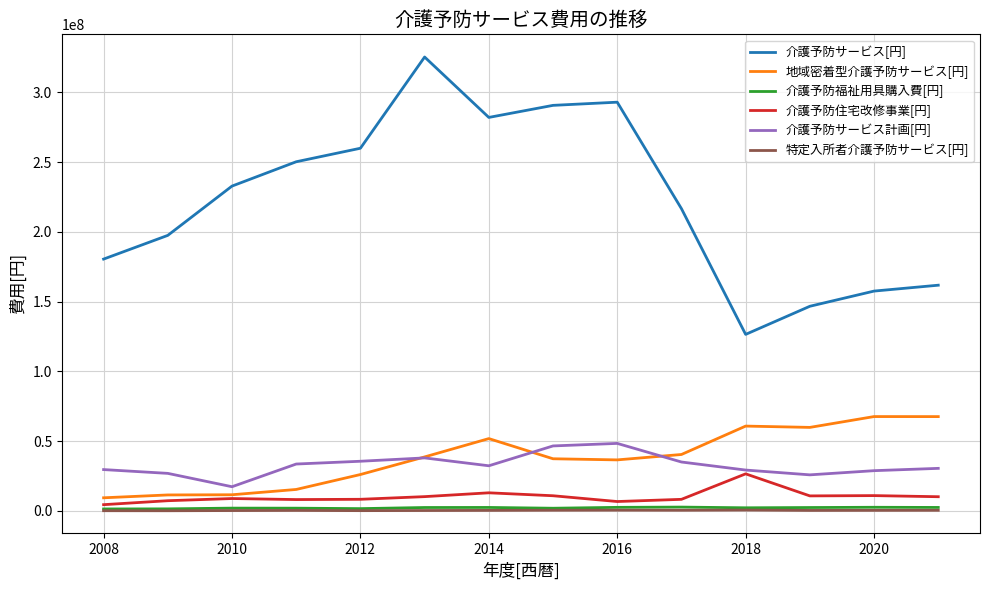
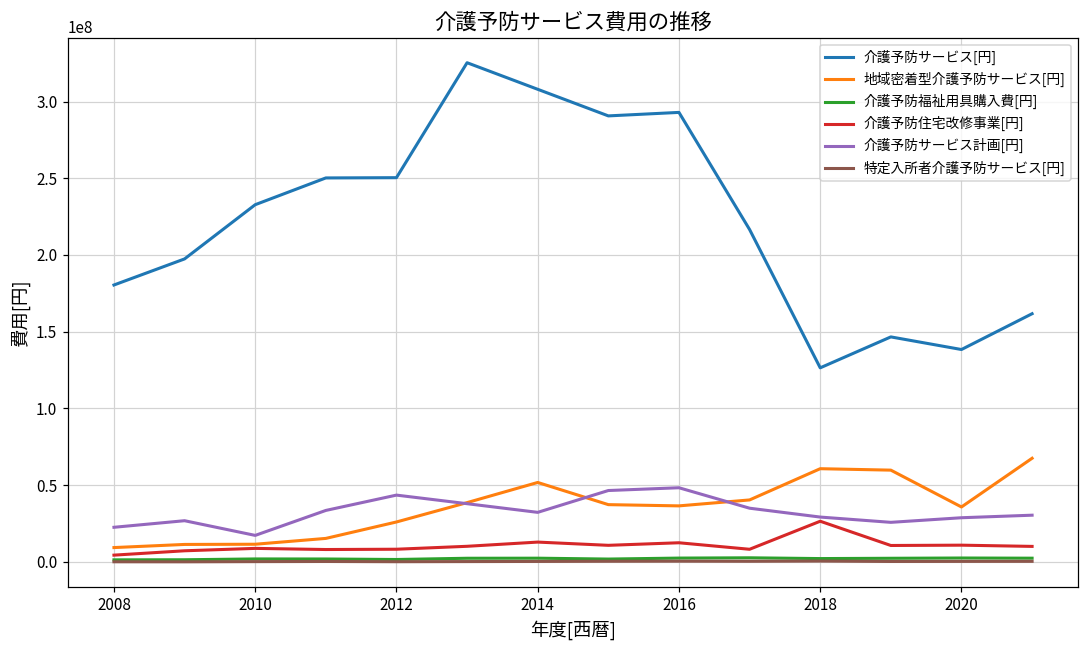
介護予防サービス計画[円], 2008: 30000000 -> 23000000
介護予防サービス[円], 2012: 260000000 -> 250000000
介護予防サービス計画[円], 2012: 36000000 -> 44000000
介護予防サービス[円], 2014: 282000000 -> 308000000
介護予防住宅改修事業[円], 2016: 7000000 -> 12000000
介護予防サービス[円], 2020: 158000000 -> 138000000
地域密着型介護予防サービス[円], 2020: 68000000 -> 36000000
